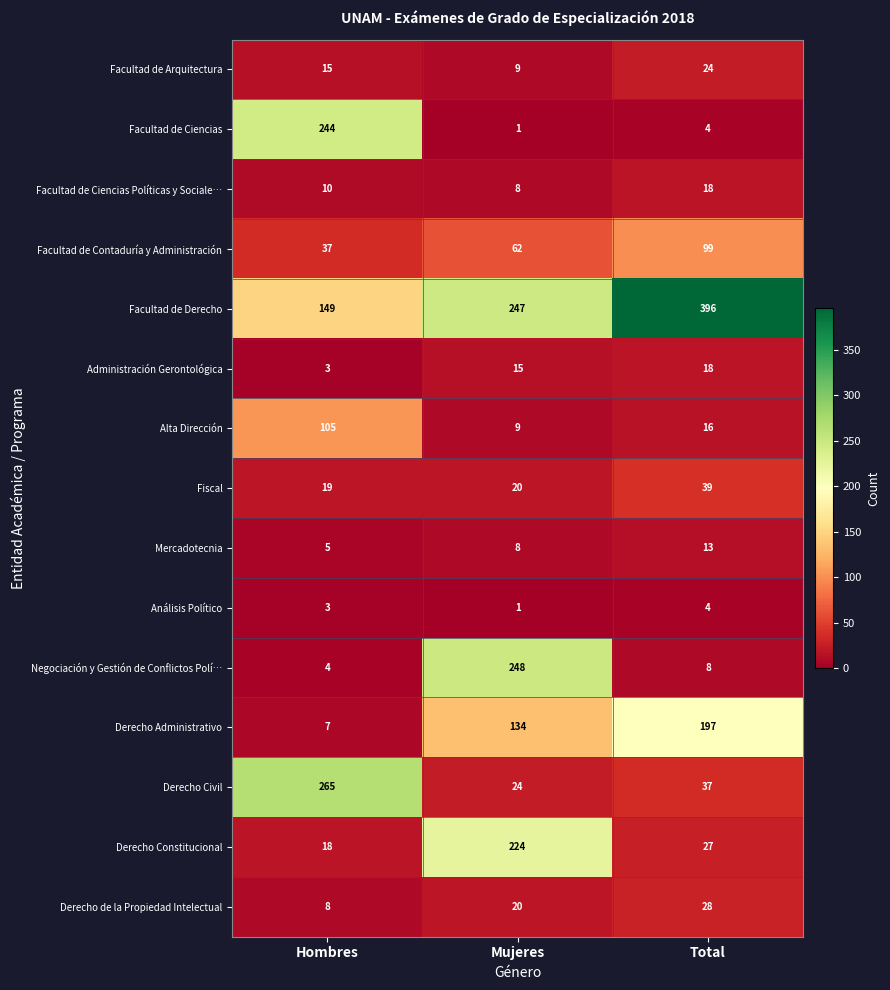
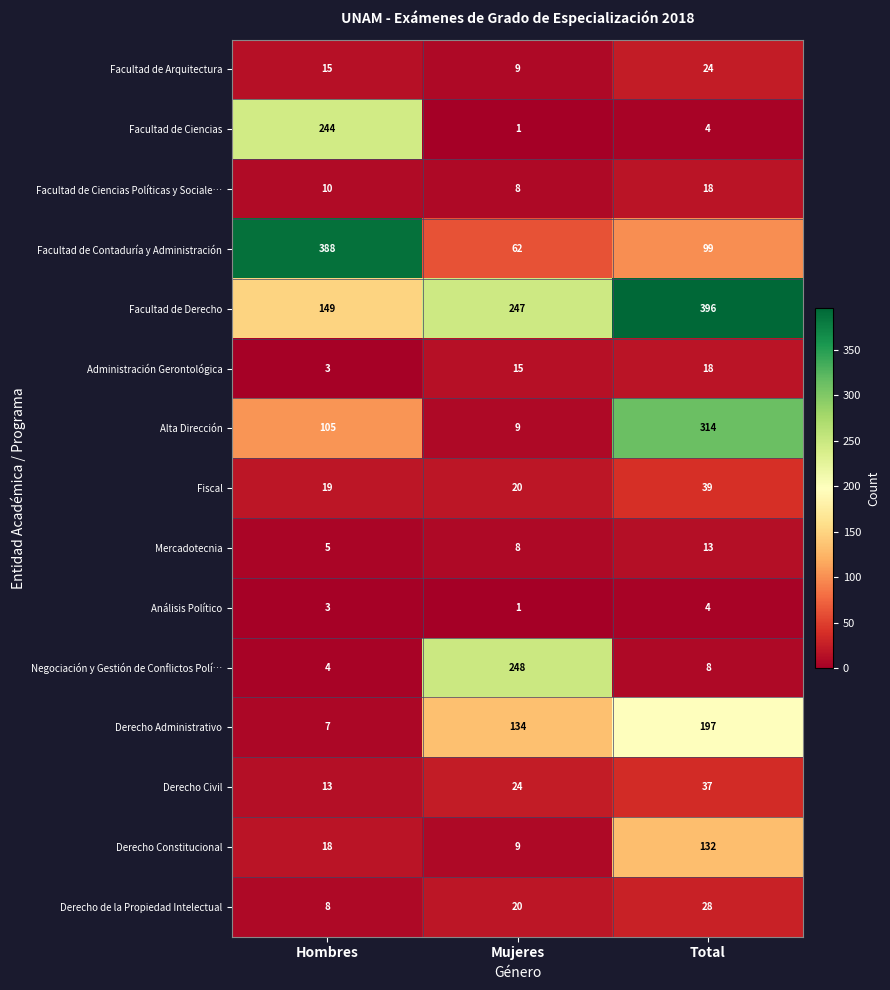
Facultad de Contaduría y Administración, Hombres: 37 -> 388
Alta Dirección, Total: 16 -> 314
Derecho Civil, Hombres: 265 -> 13
Derecho Constitucional, Mujeres: 224 -> 9
Derecho Constitucional, Total: 27 -> 132
